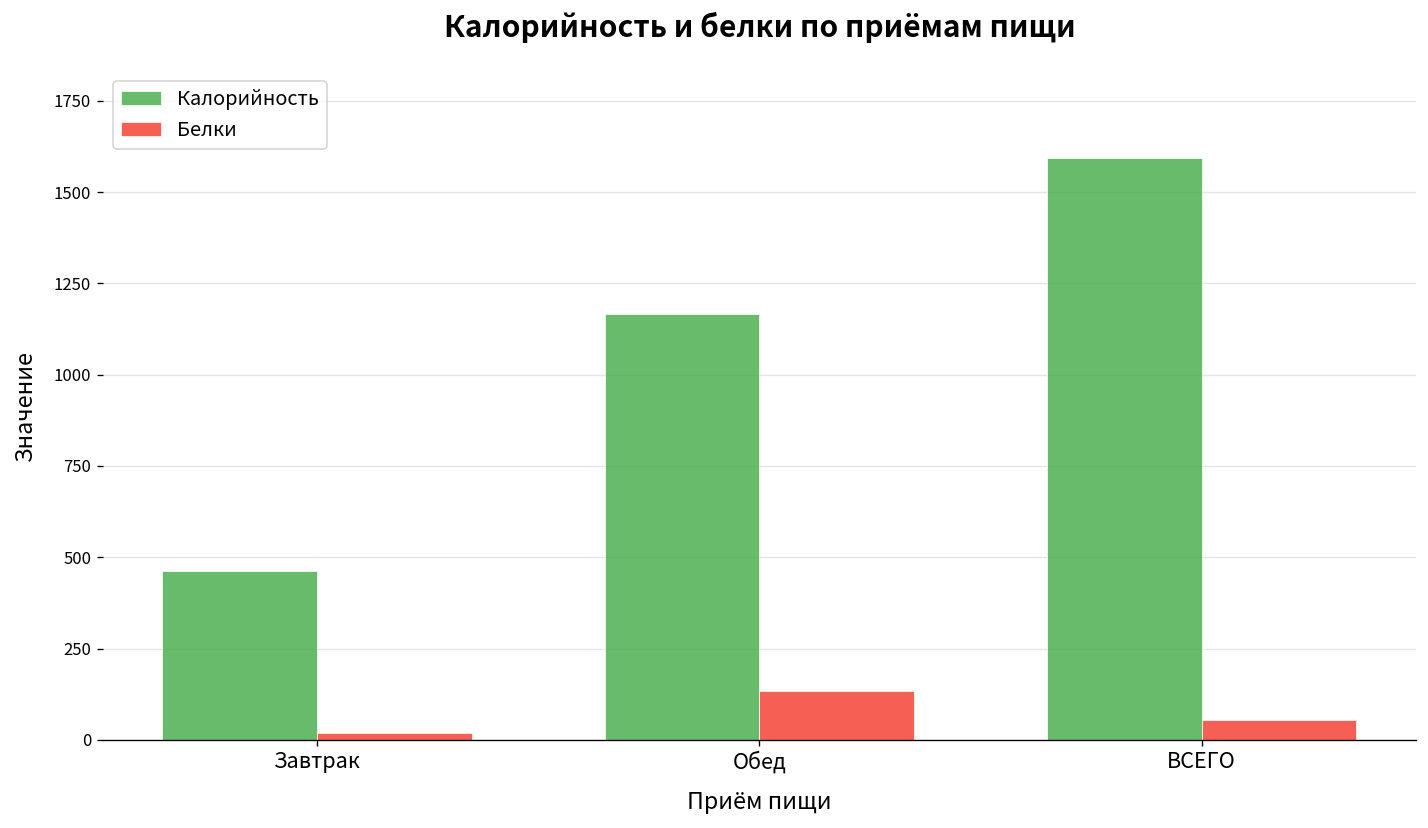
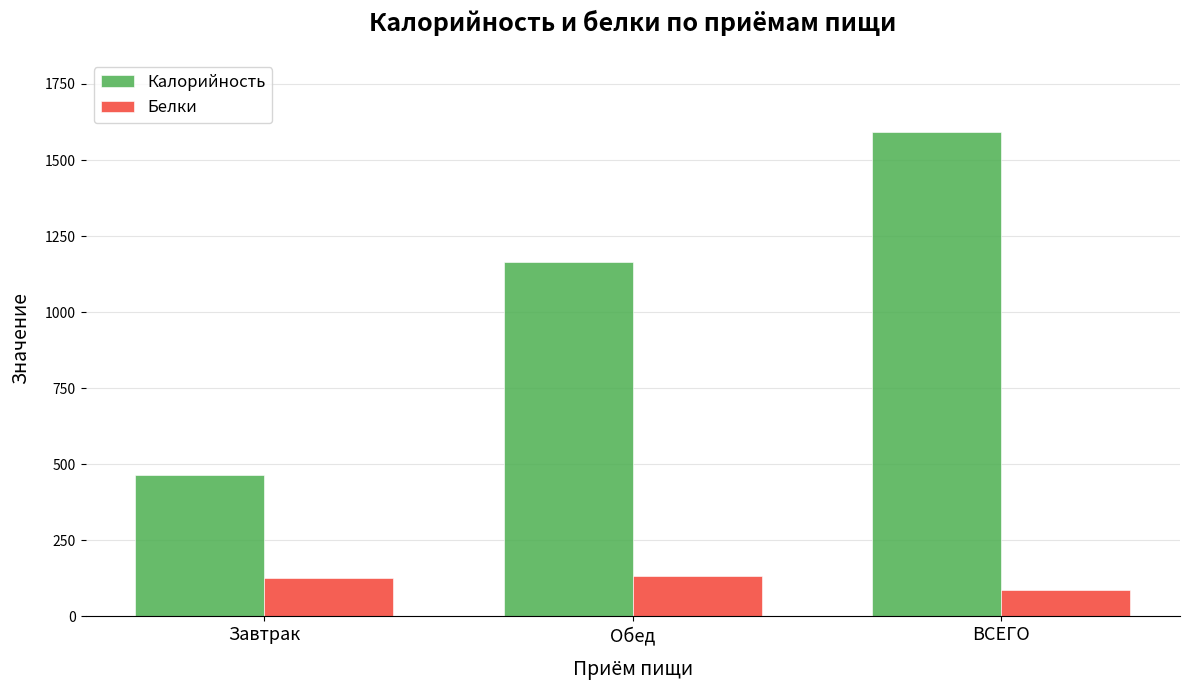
Белки, Завтрак: 20 -> 130
Белки, ВСЕГО: 50 -> 90
